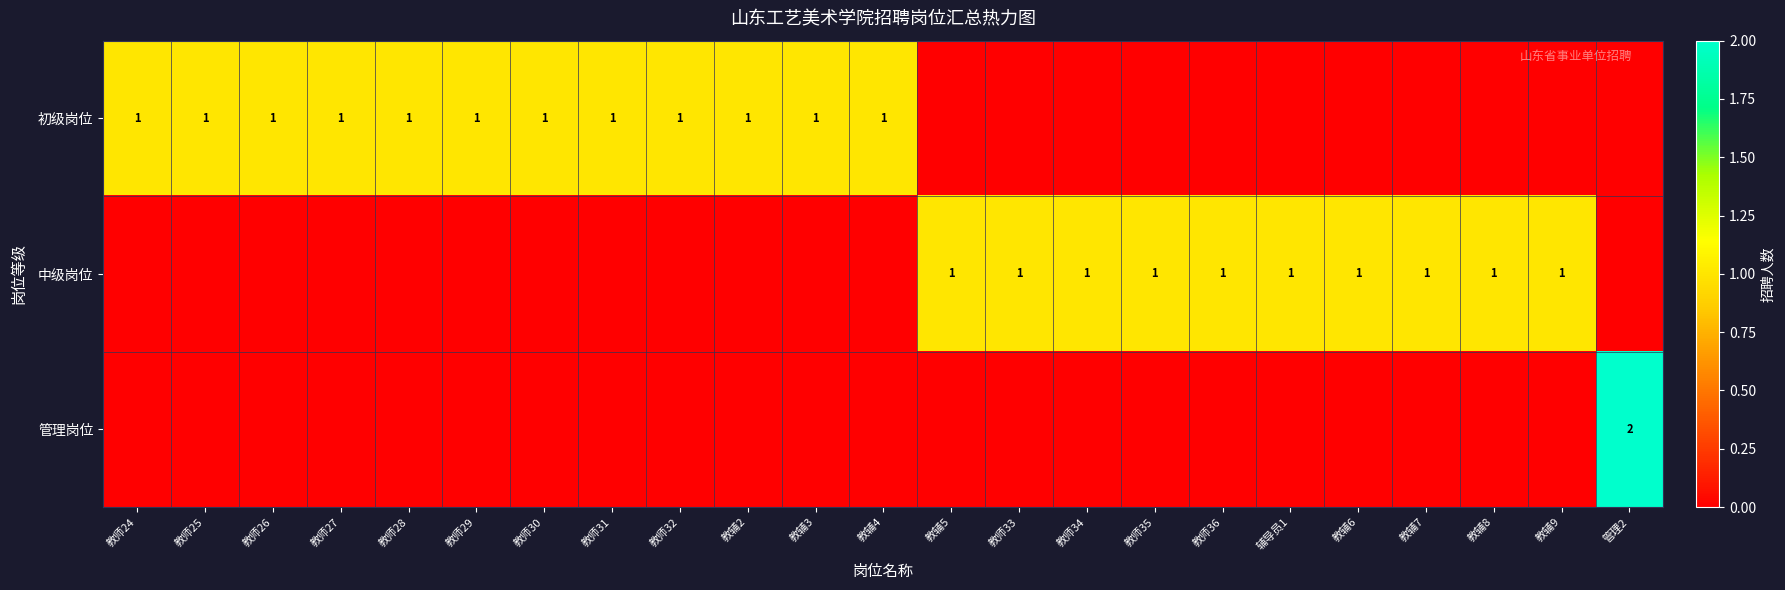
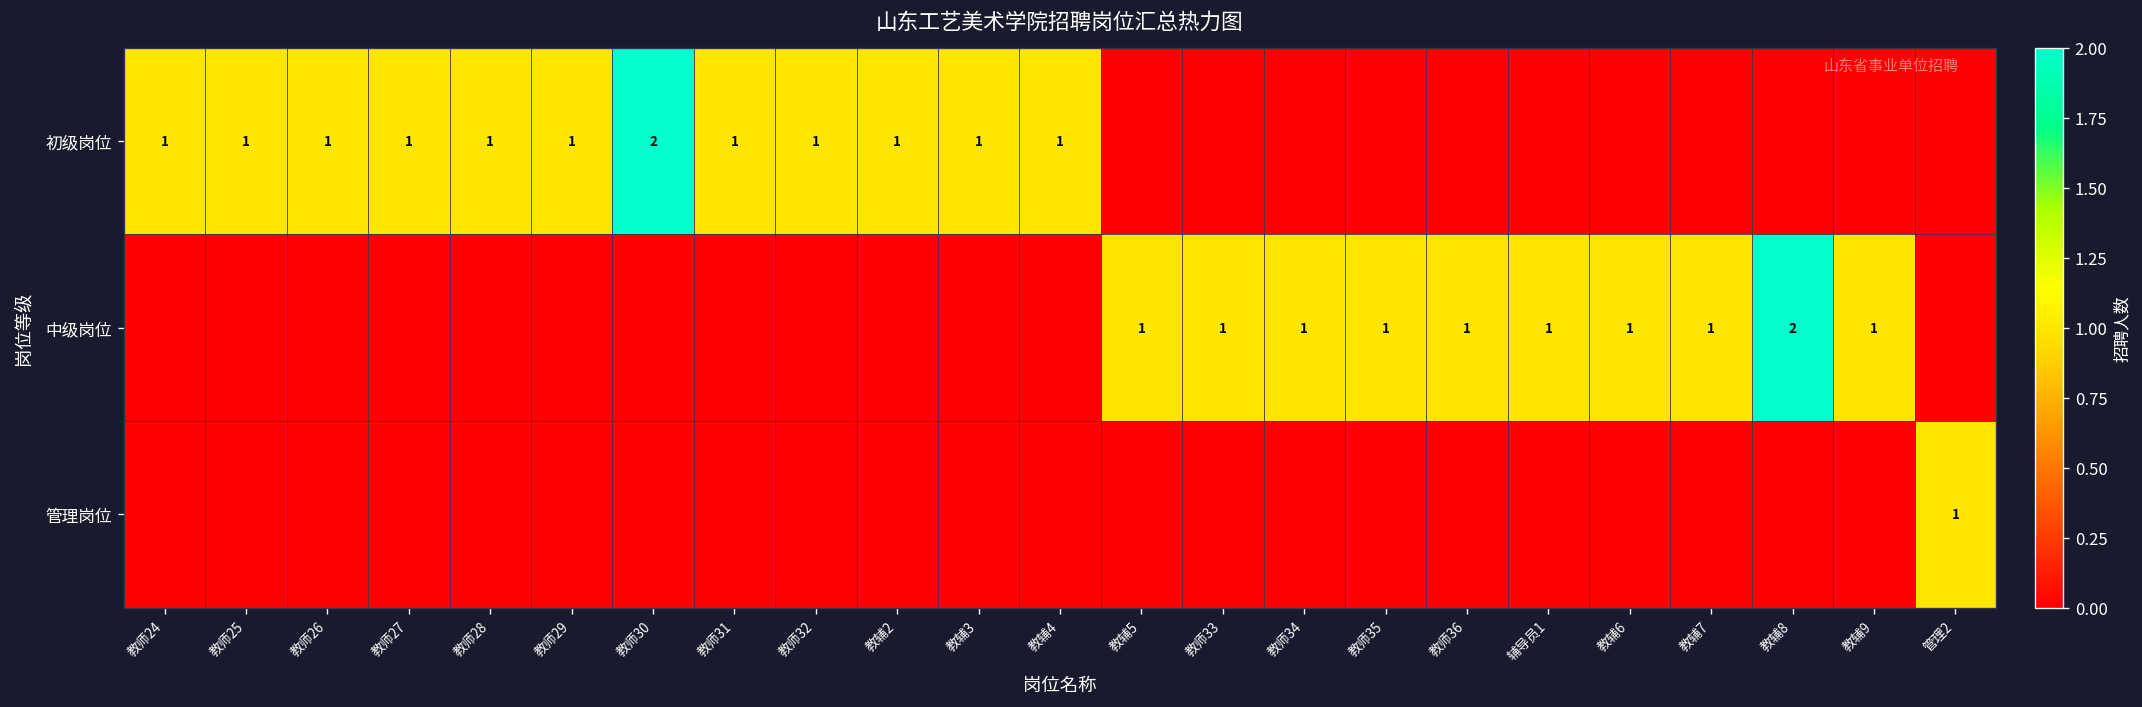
初级岗位, 教师30: 1 -> 2
中级岗位, 教辅8: 1 -> 2
管理岗位, 管理2: 2 -> 1
